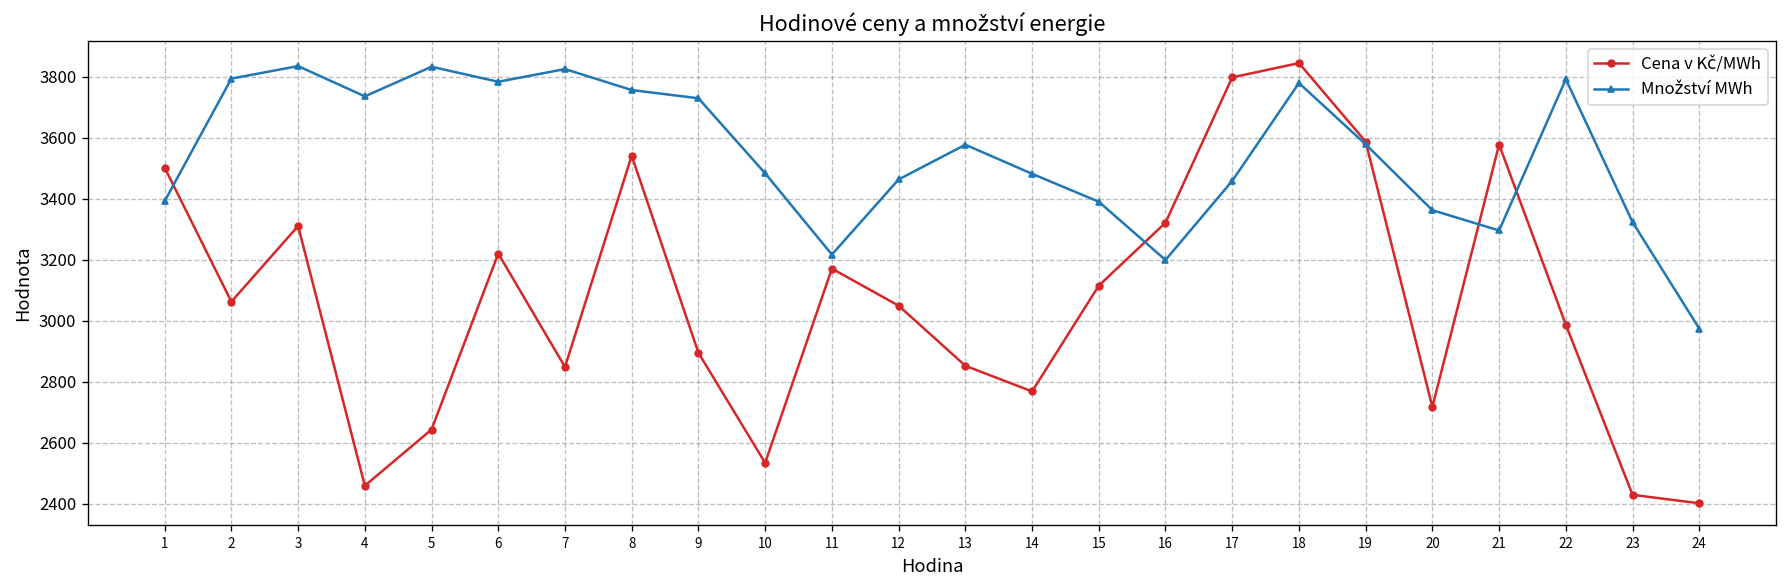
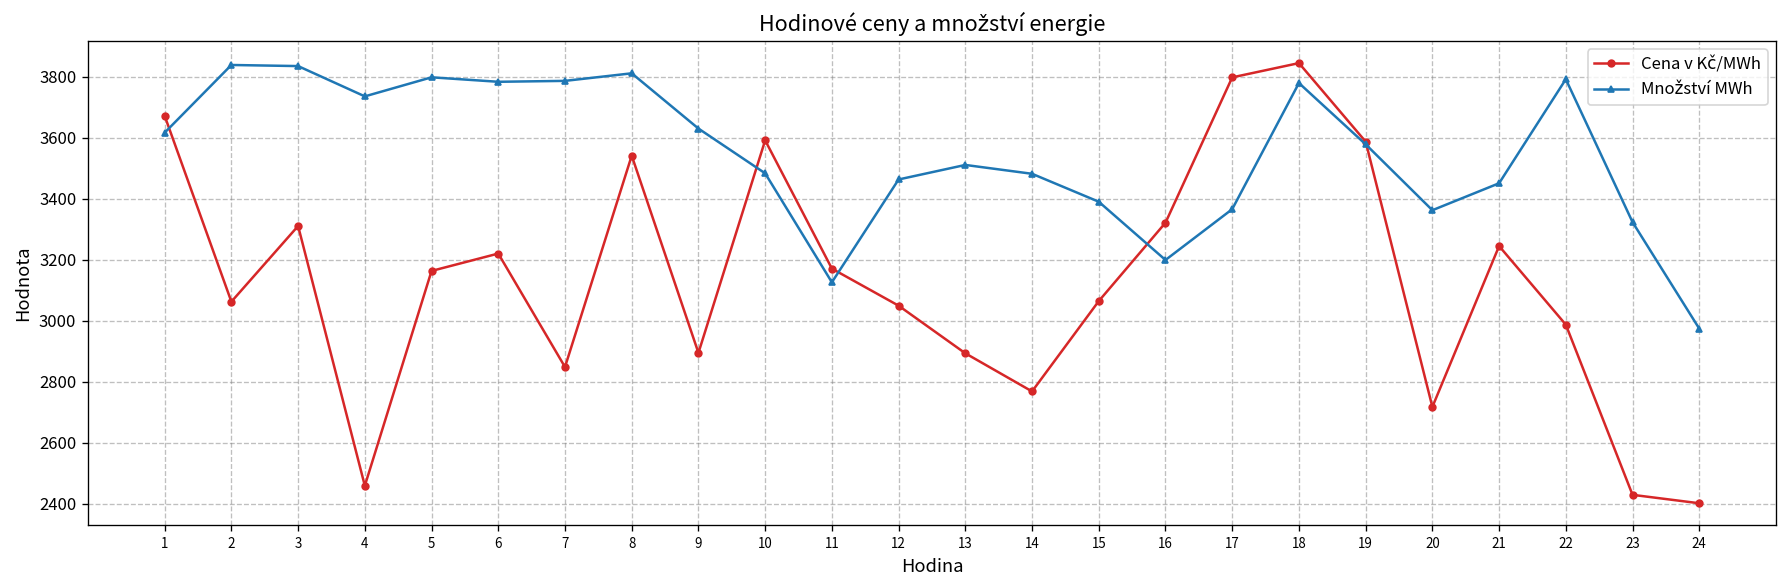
Cena v Kč/MWh, 1: 3500 -> 3670
Množství MWh, 1: 3390 -> 3620
Množství MWh, 2: 3790 -> 3840
Cena v Kč/MWh, 5: 2640 -> 3160
Množství MWh, 5: 3830 -> 3800
Množství MWh, 7: 3820 -> 3790
Množství MWh, 8: 3760 -> 3810
Množství MWh, 9: 3730 -> 3630
Cena v Kč/MWh, 10: 2530 -> 3590
Množství MWh, 11: 3220 -> 3130
Cena v Kč/MWh, 13: 2850 -> 2890
Množství MWh, 13: 3580 -> 3510
Cena v Kč/MWh, 15: 3110 -> 3060
Množství MWh, 17: 3460 -> 3370
Cena v Kč/MWh, 21: 3580 -> 3240
Množství MWh, 21: 3300 -> 3450
